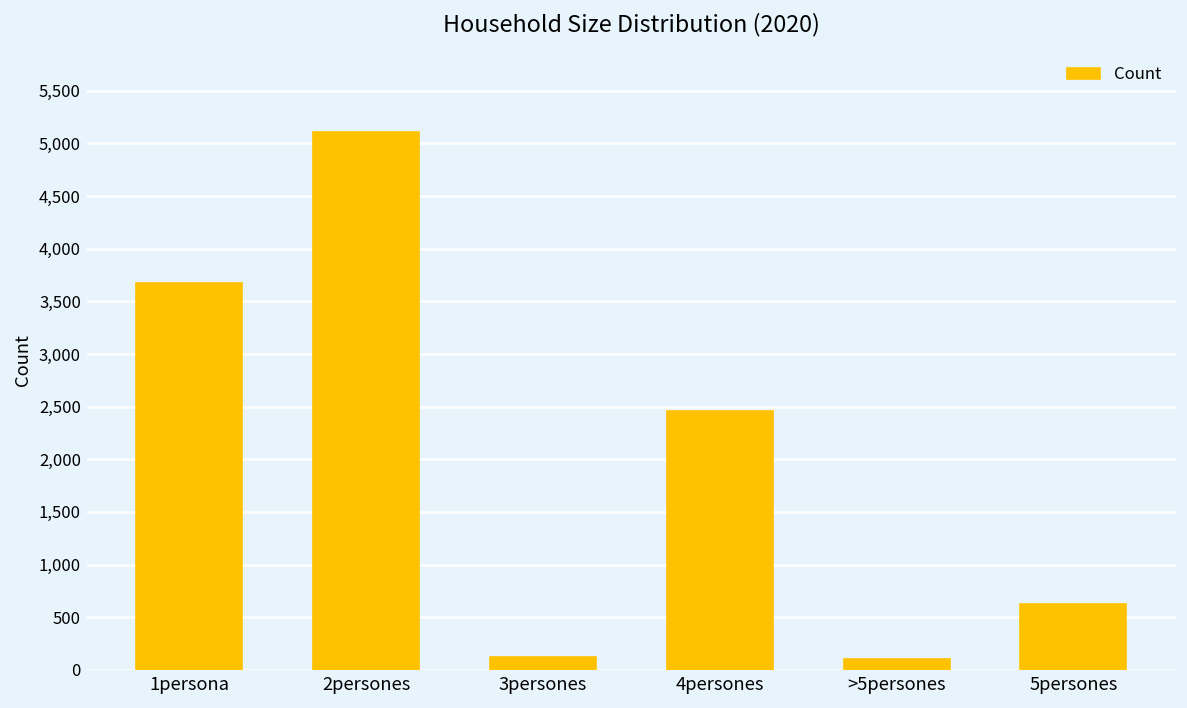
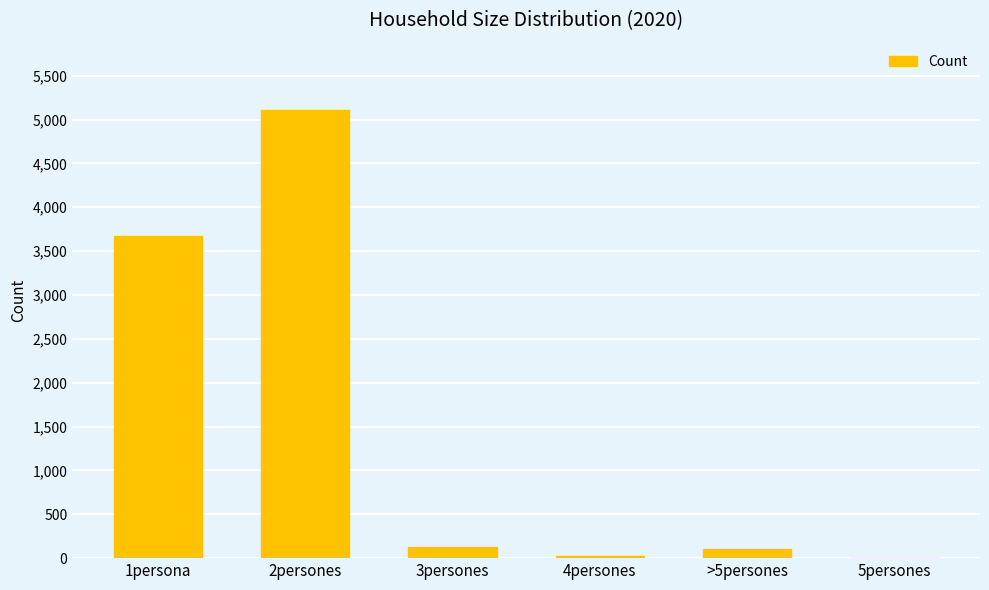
4persones: 2,500 -> 0
5persones: 600 -> 0
